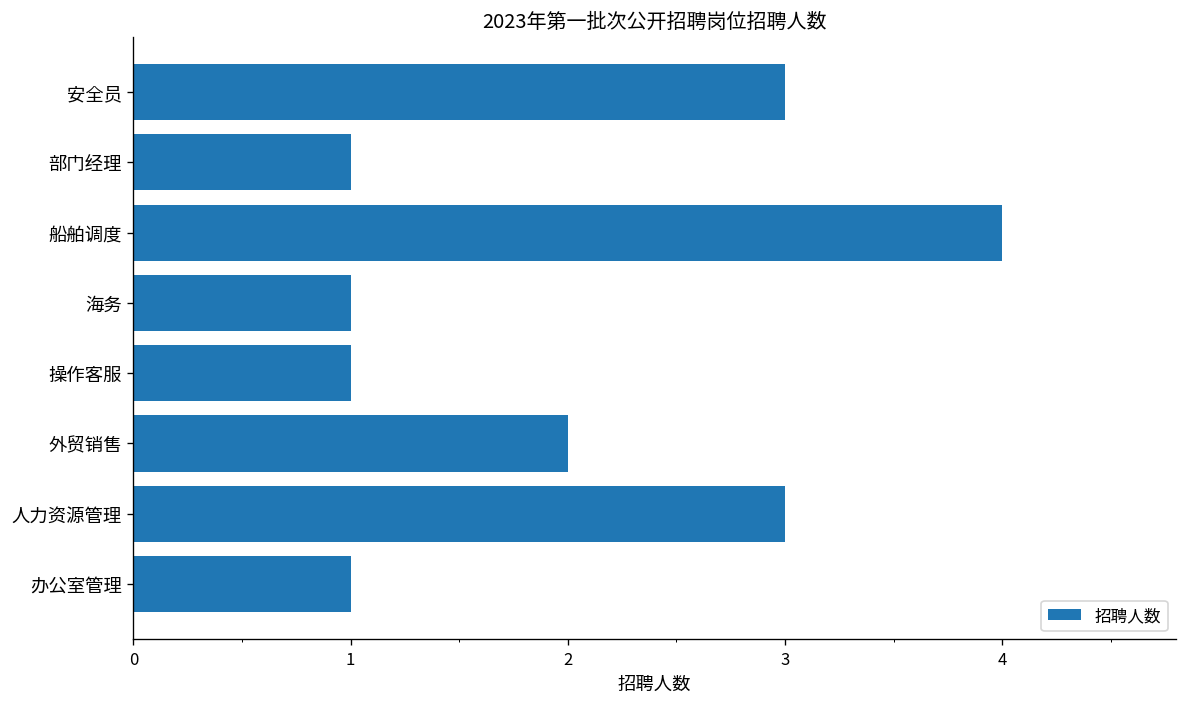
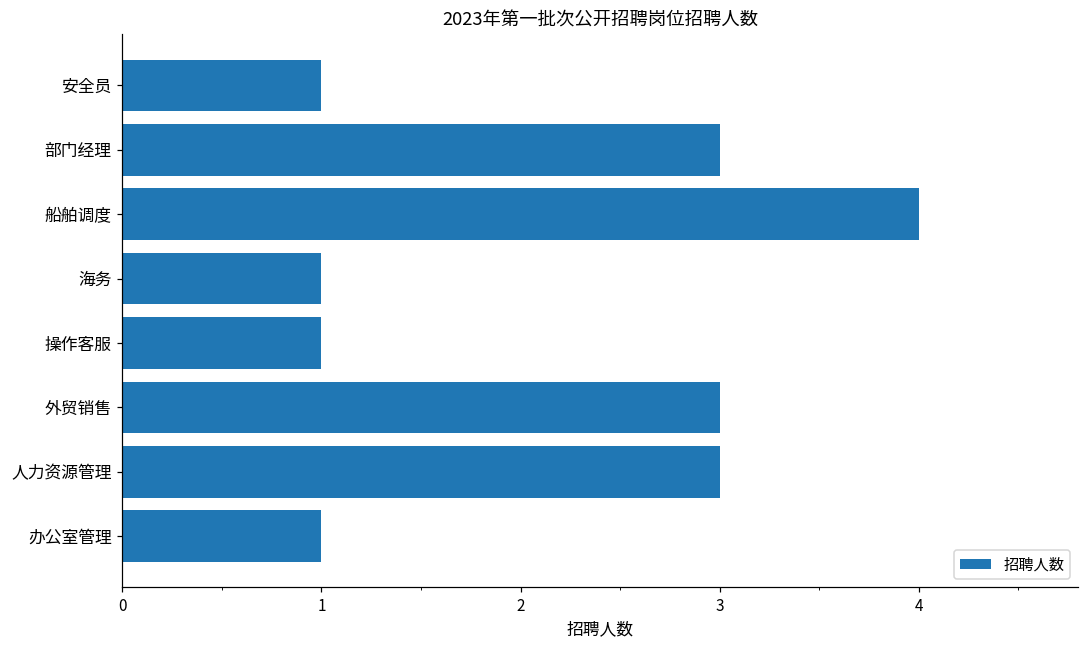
安全员: 3 -> 1
部门经理: 1 -> 3
外贸销售: 2 -> 3
